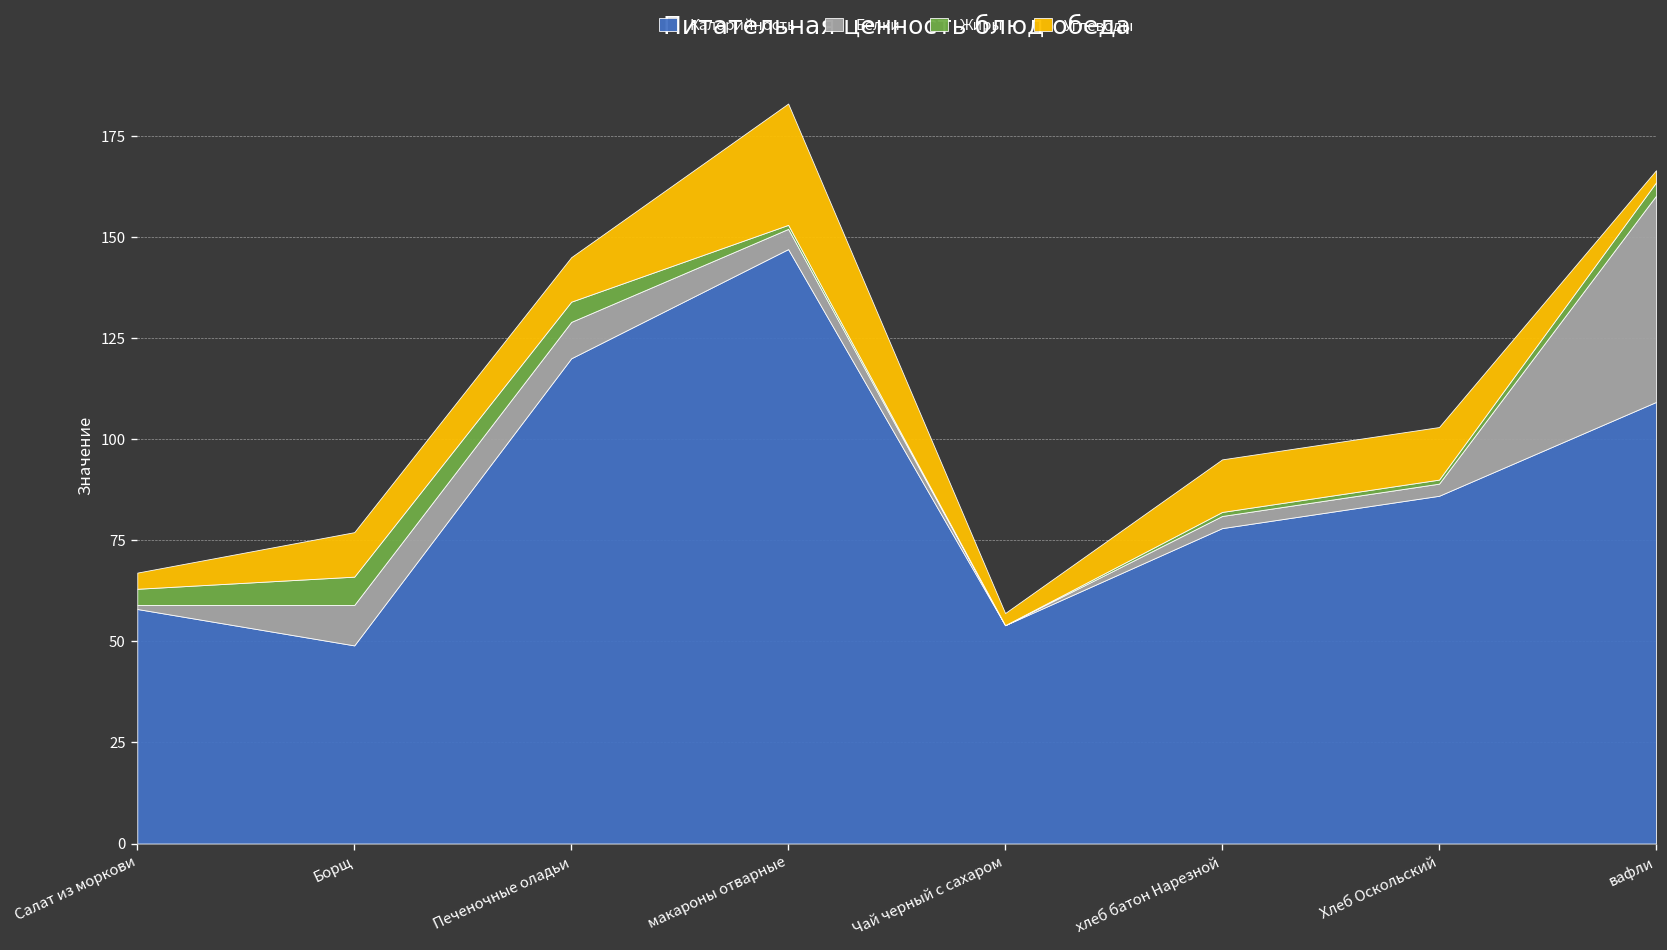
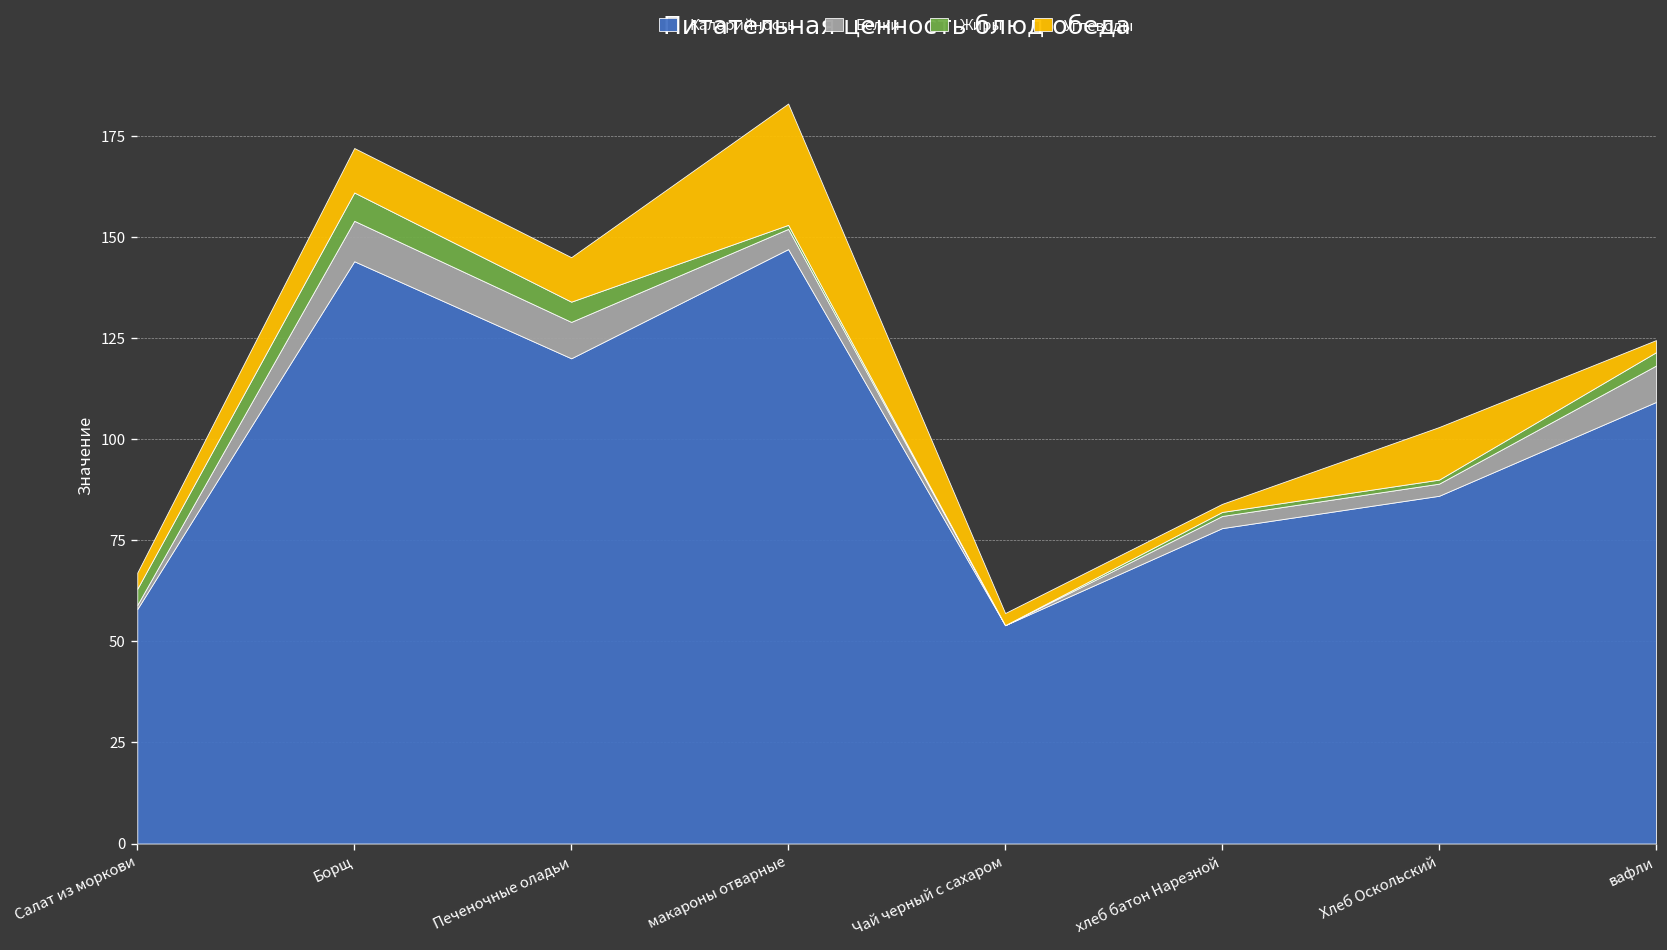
Калорийность, Борщ: 49 -> 144
Углеводы, хлеб батон Нарезной: 13 -> 2
Белки, вафли: 51 -> 9
